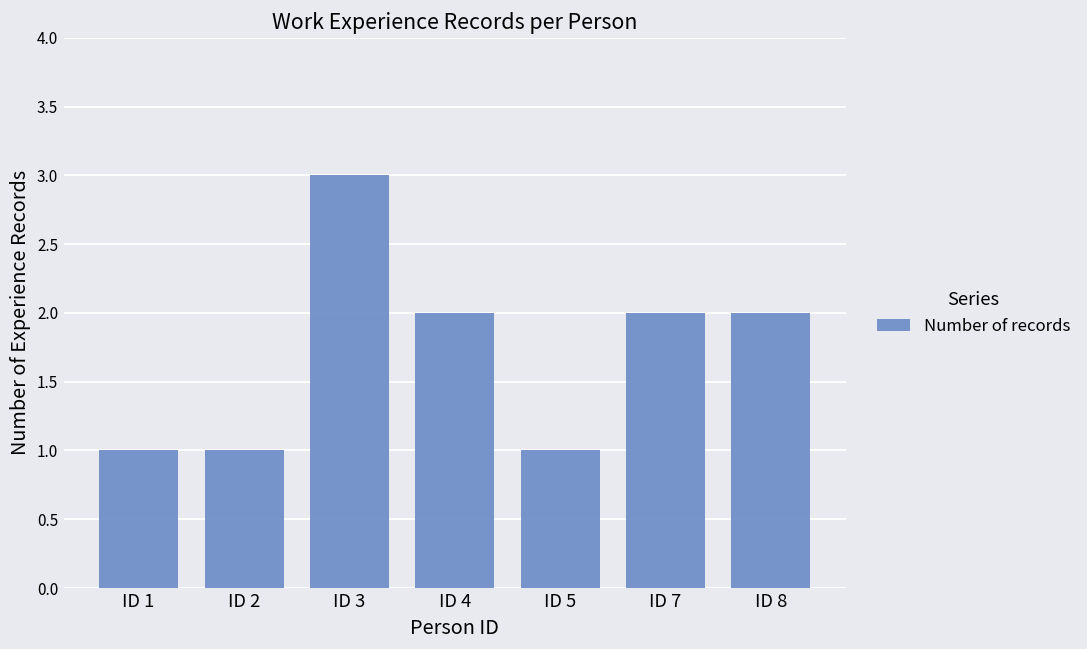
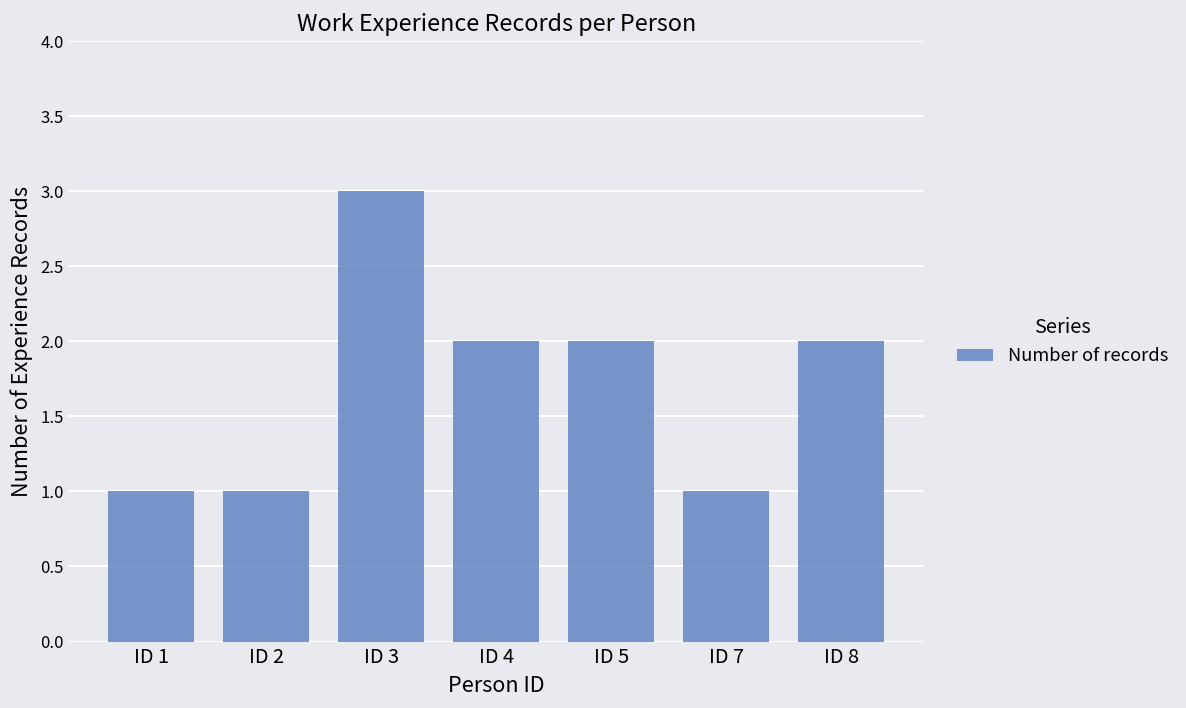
ID 5: 1 -> 2
ID 7: 2 -> 1
